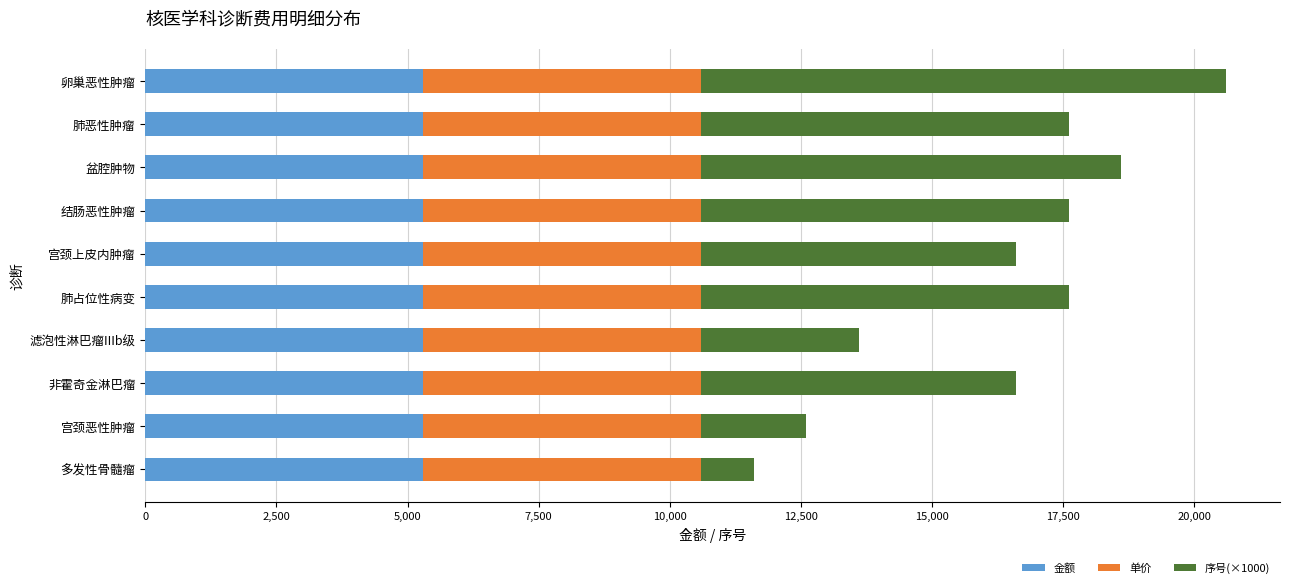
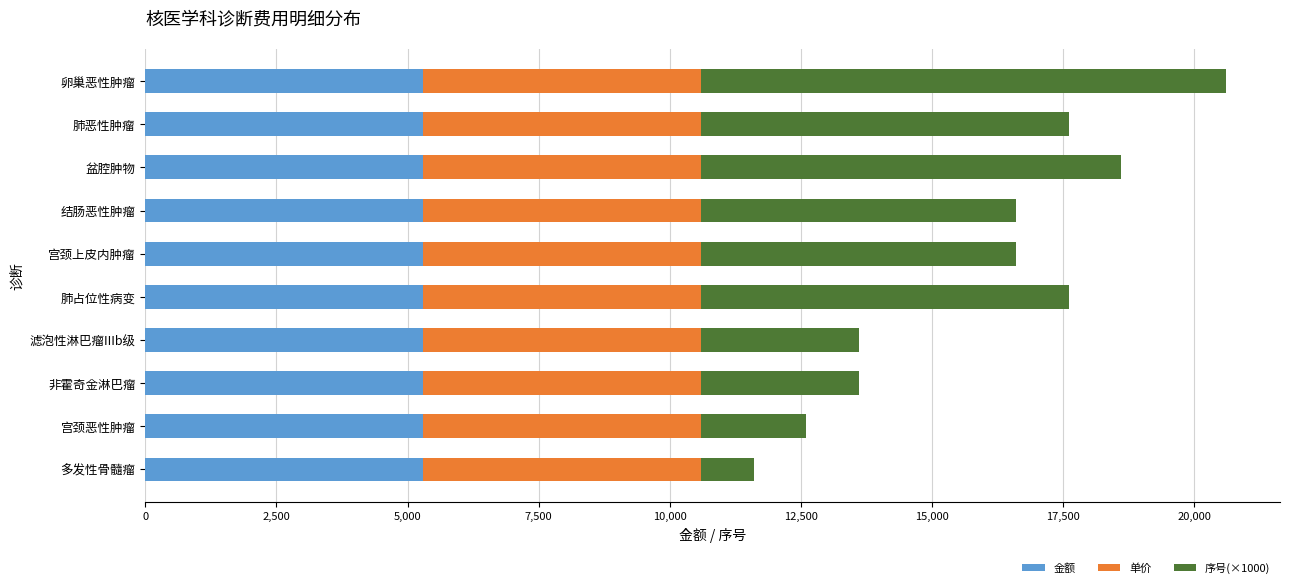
序号(×1000), 结肠恶性肿瘤: 7,000 -> 6,000
序号(×1000), 非霍奇金淋巴瘤: 6,000 -> 3,000
